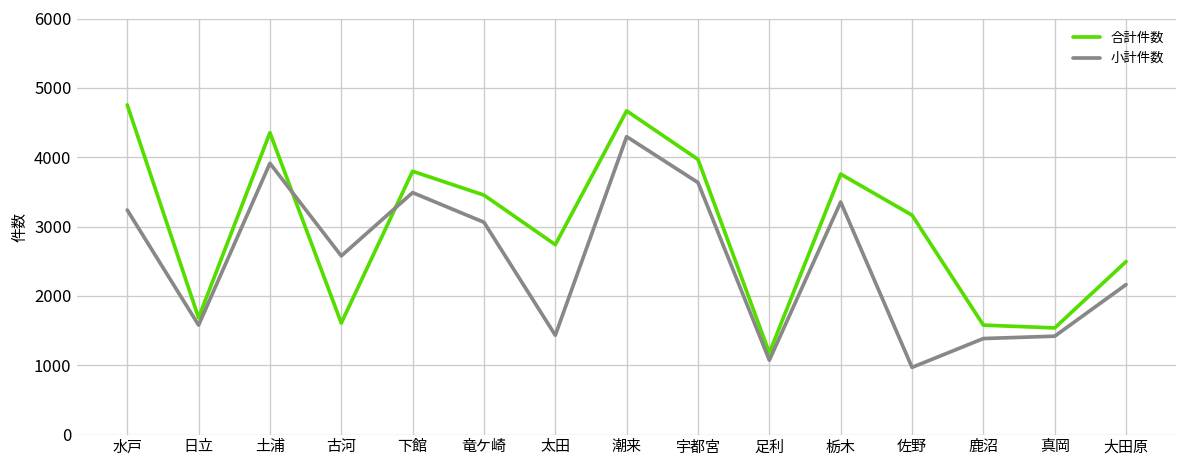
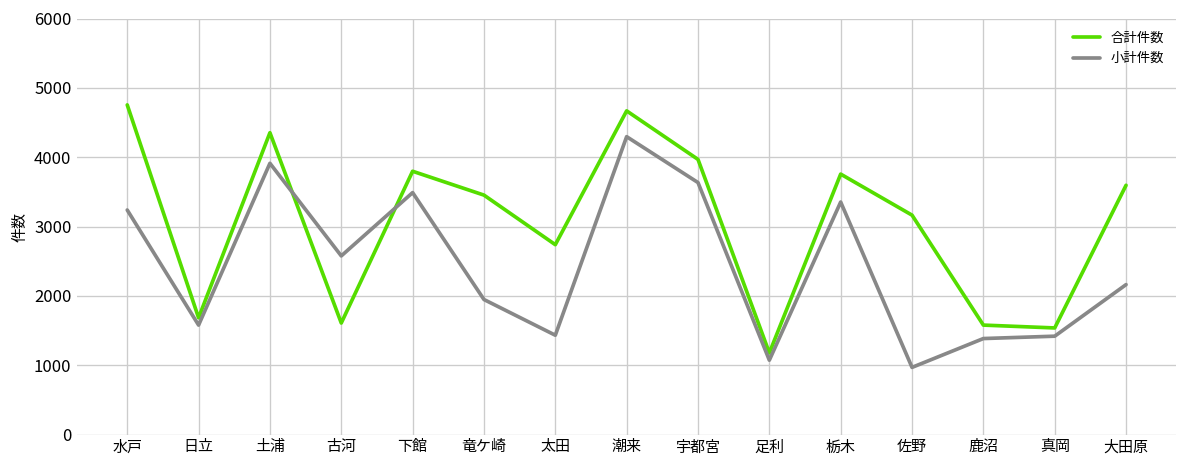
小計件数, 竜ケ崎: 3100 -> 1900
合計件数, 大田原: 2500 -> 3600
